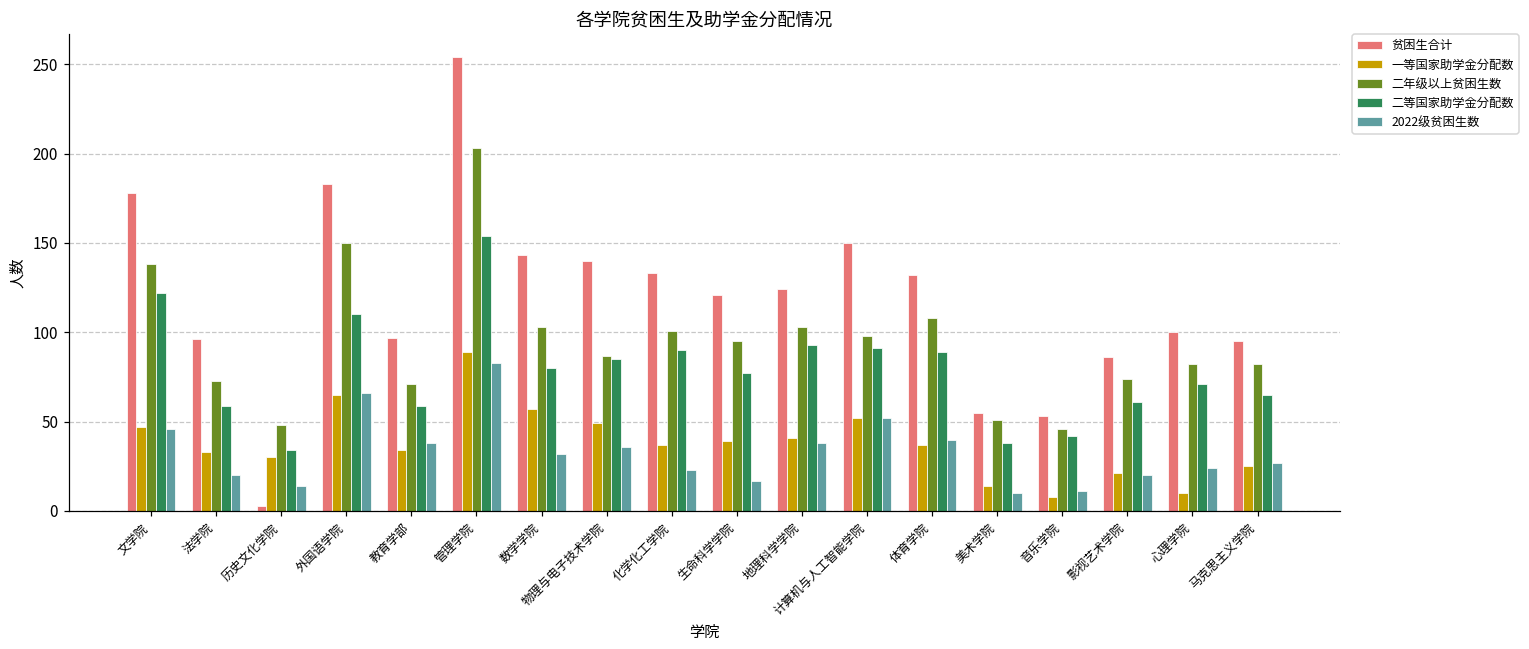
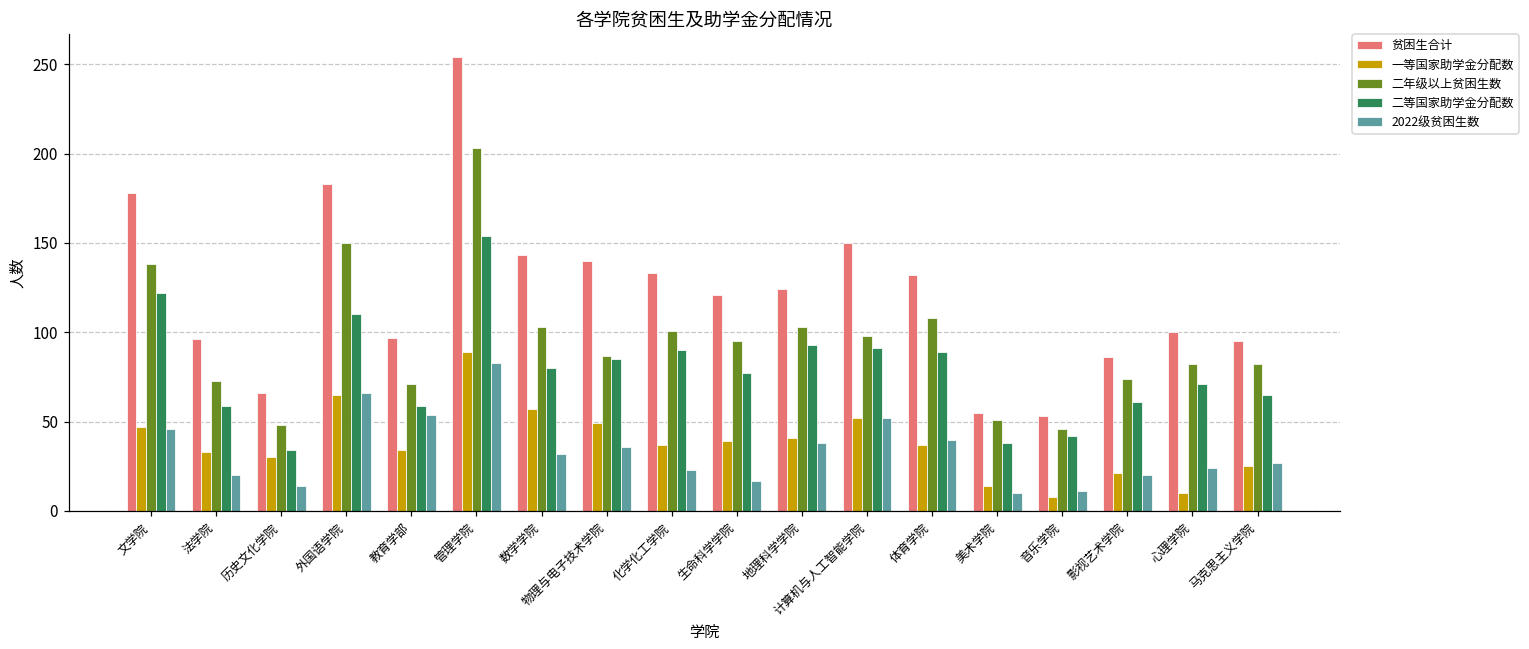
贫困生合计, 历史文化学院: 3 -> 66
2022级贫困生数, 教育学部: 38 -> 54
